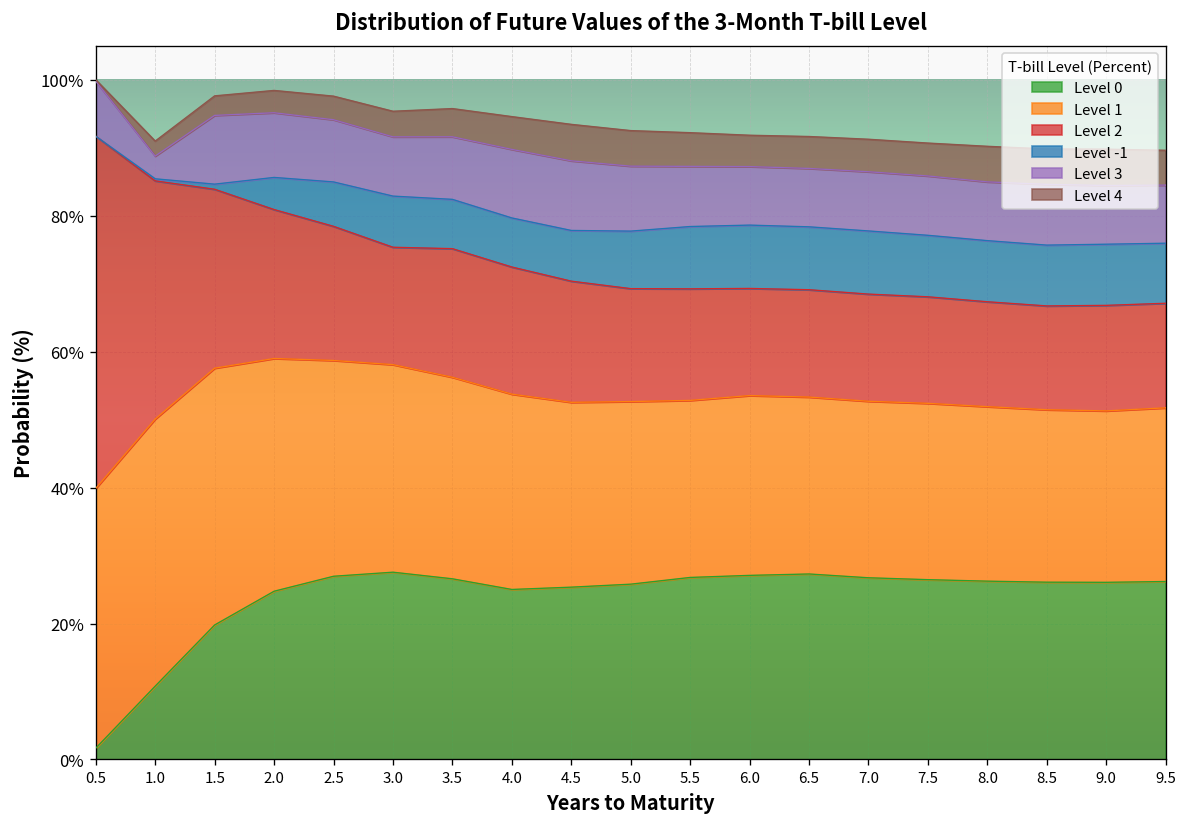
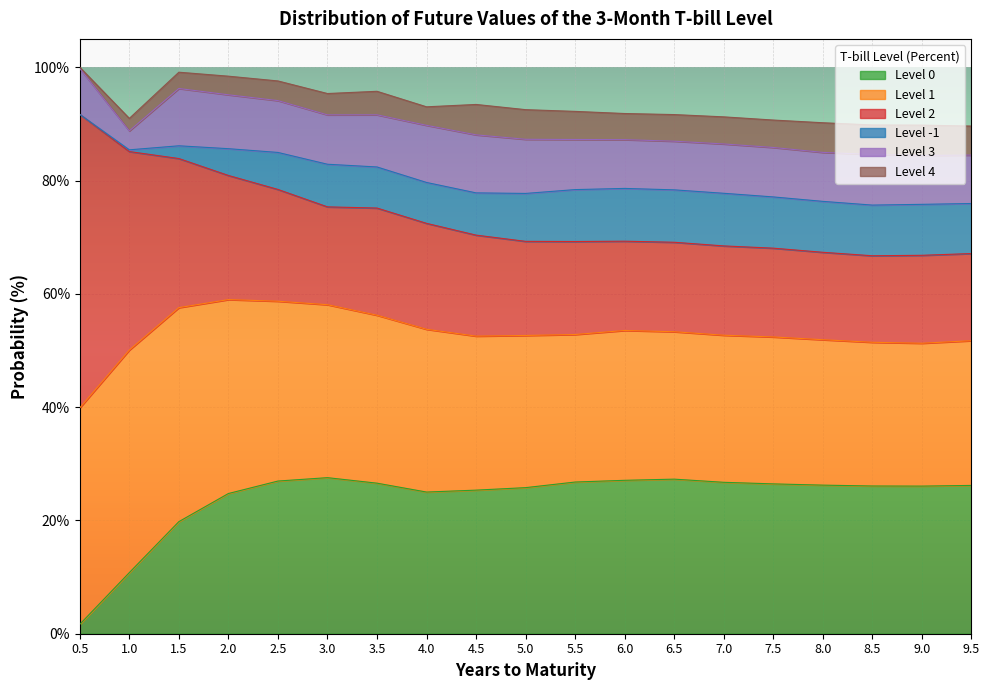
Level -1, 1.5: 1% -> 2%
Level 4, 4.0: 5% -> 3%
